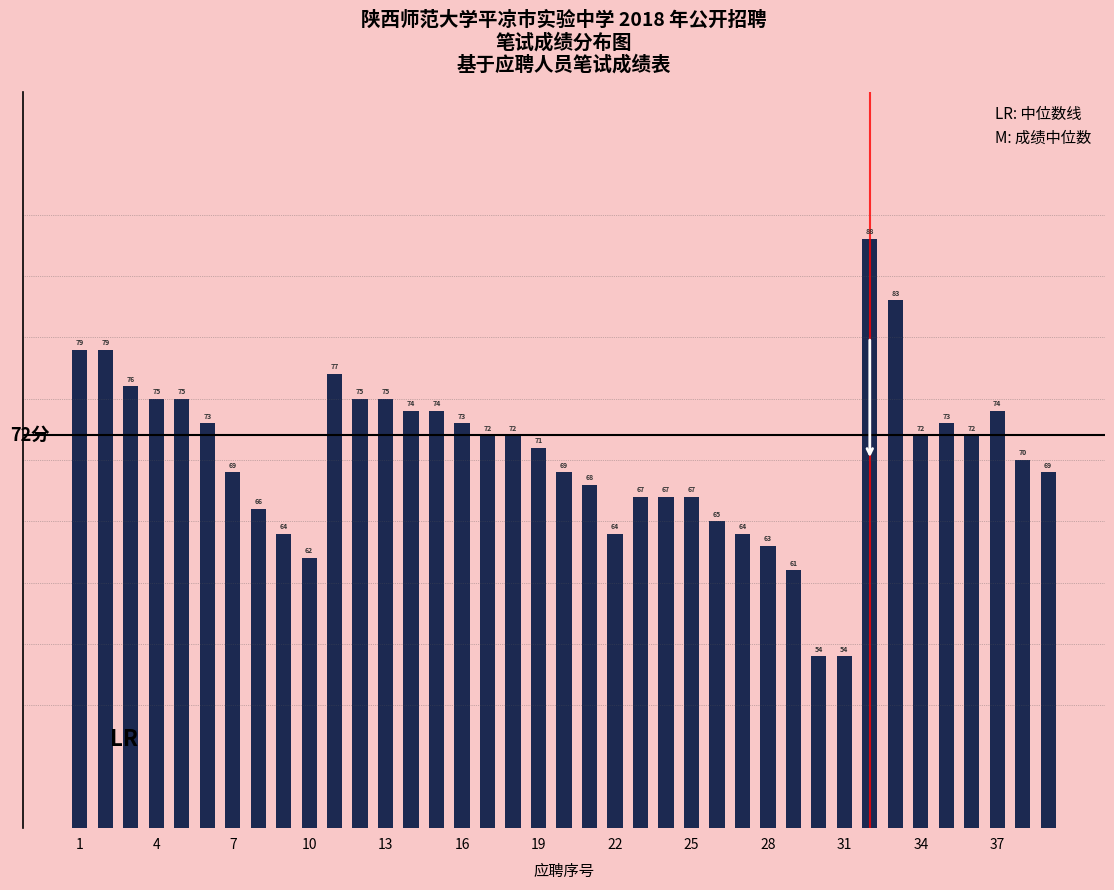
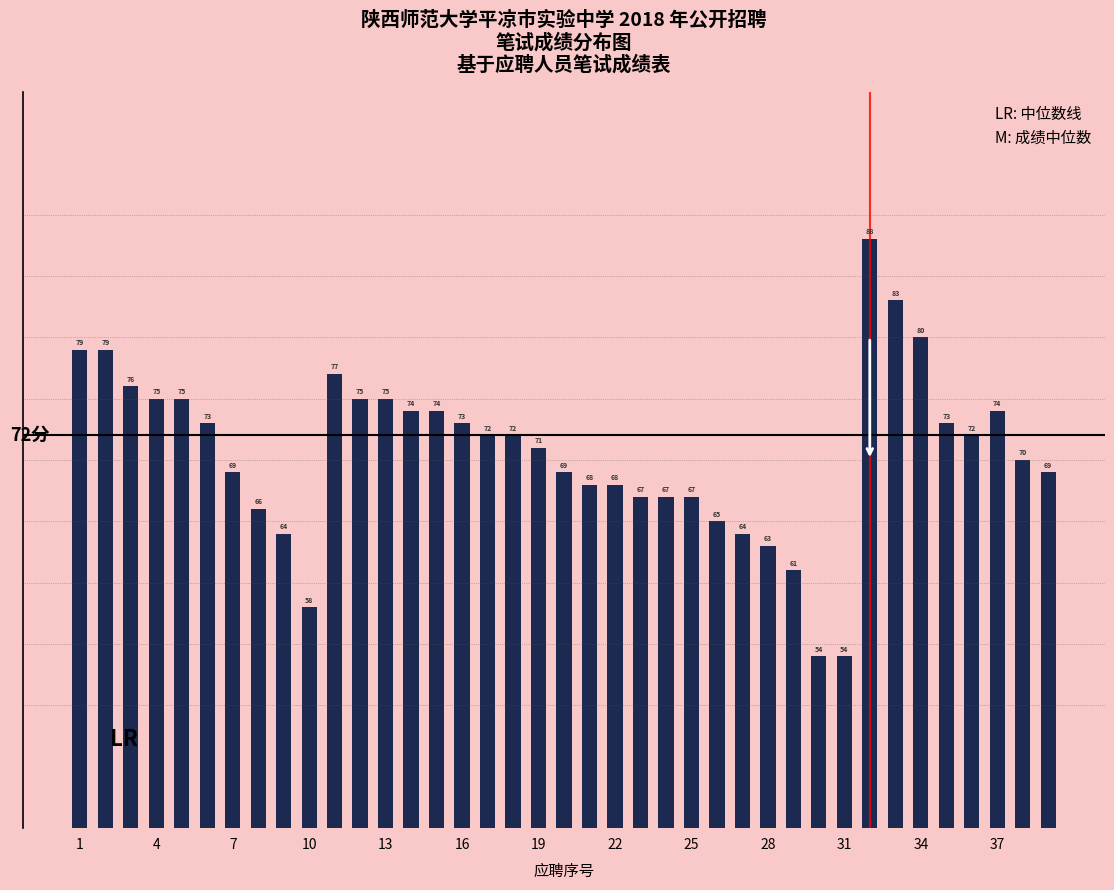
10: 62 -> 58
22: 64 -> 68
34: 72 -> 80
